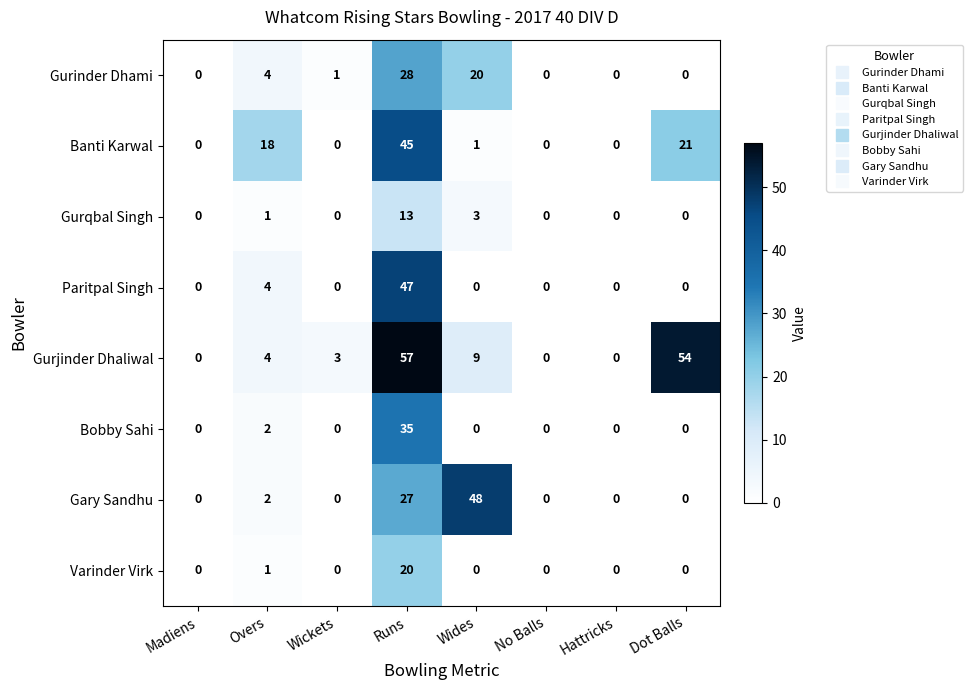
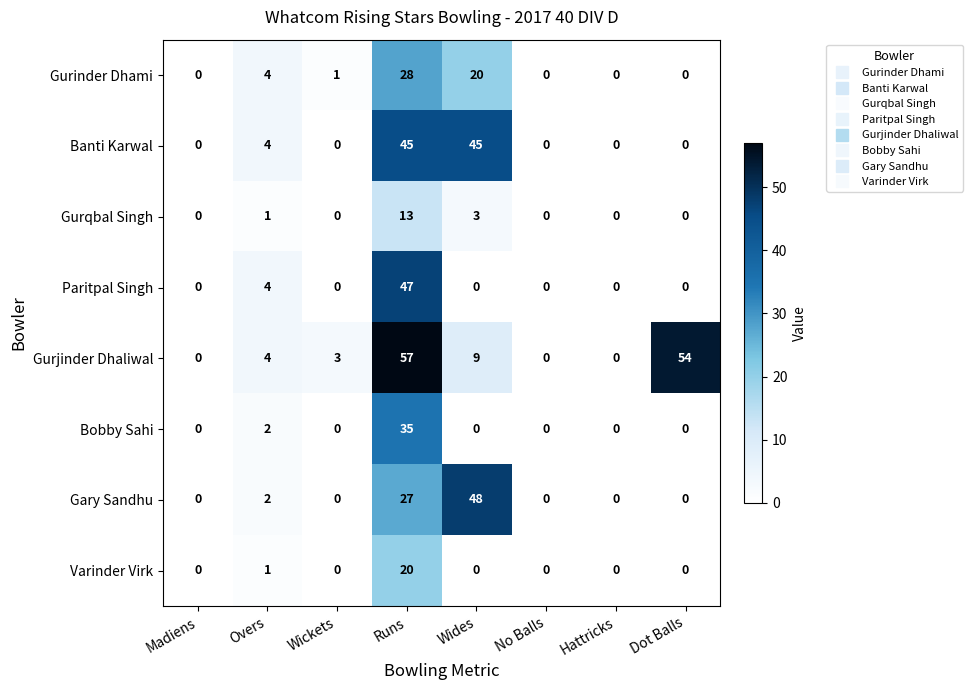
Banti Karwal, Overs: 18 -> 4
Banti Karwal, Wides: 1 -> 45
Banti Karwal, Dot Balls: 21 -> 0
